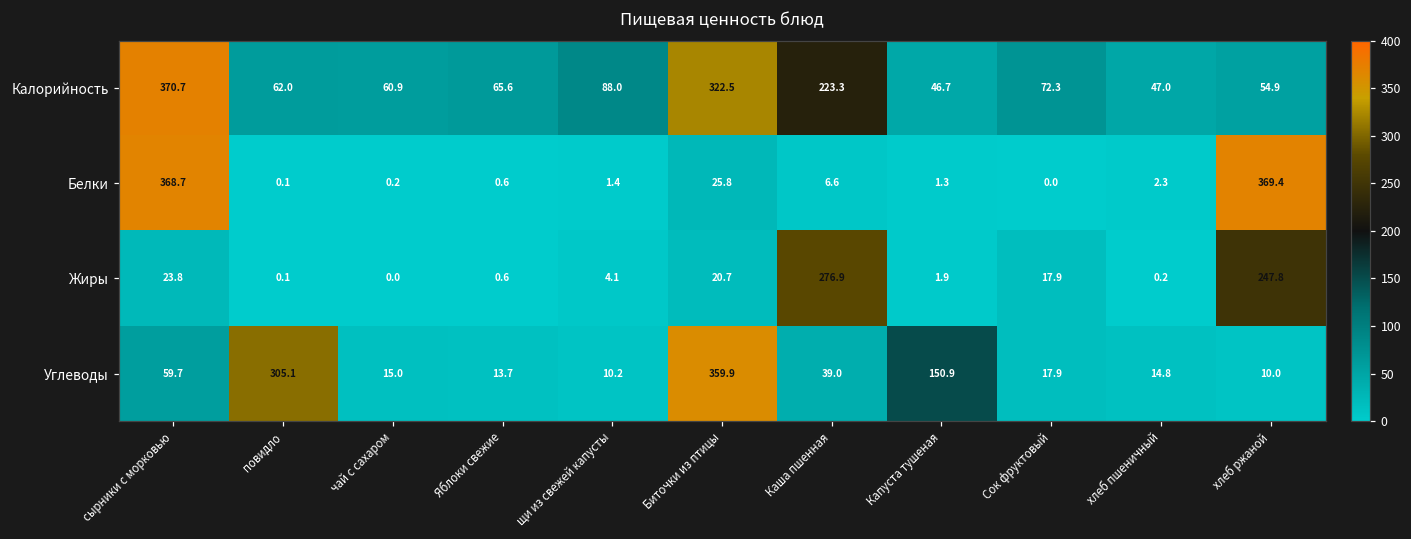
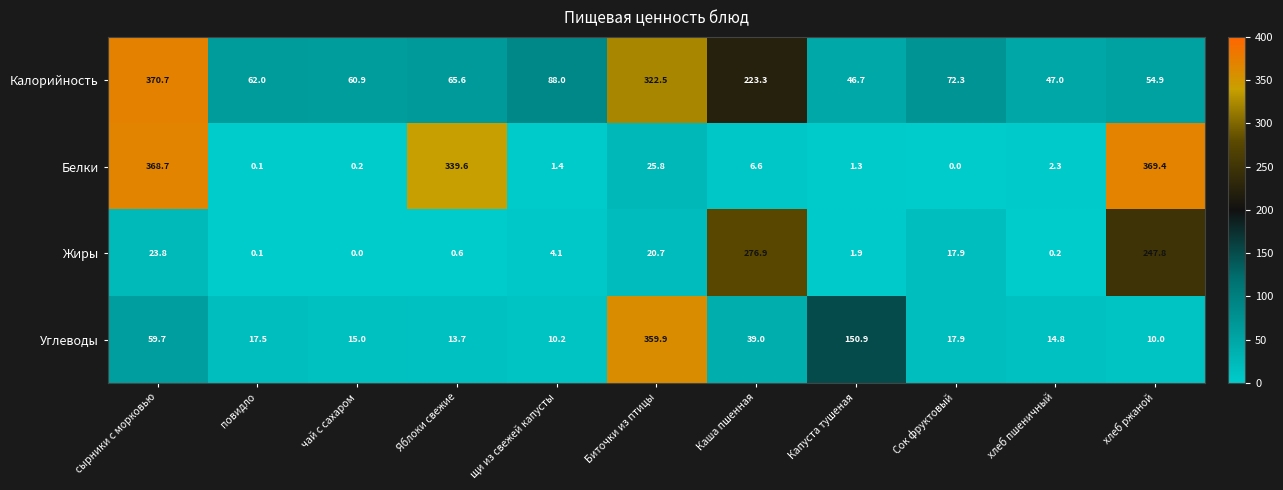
Белки, Яблоки свежие: 0.6 -> 339.6
Углеводы, повидло: 305.1 -> 17.5
